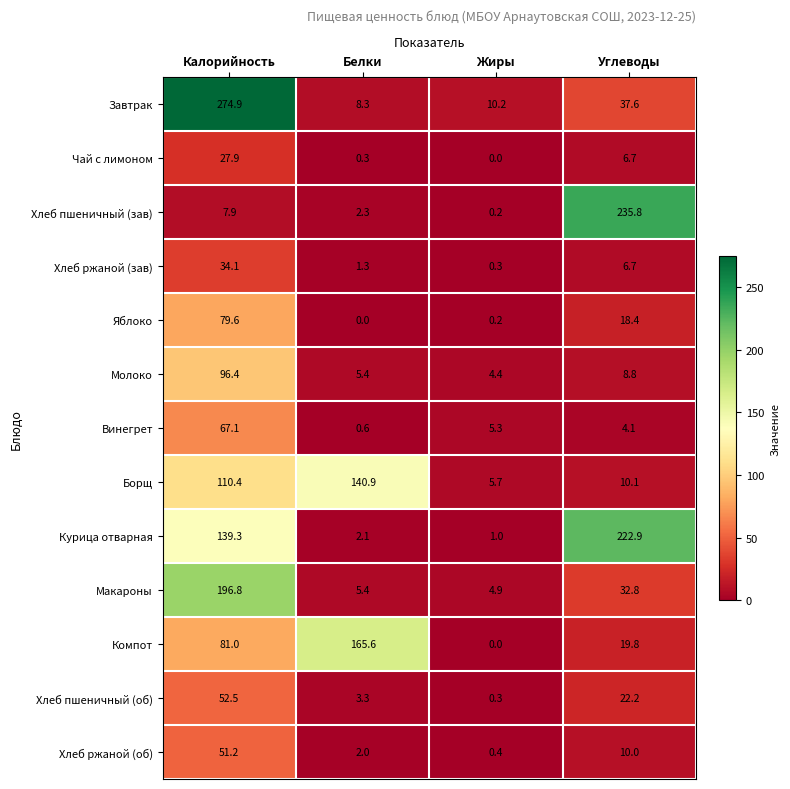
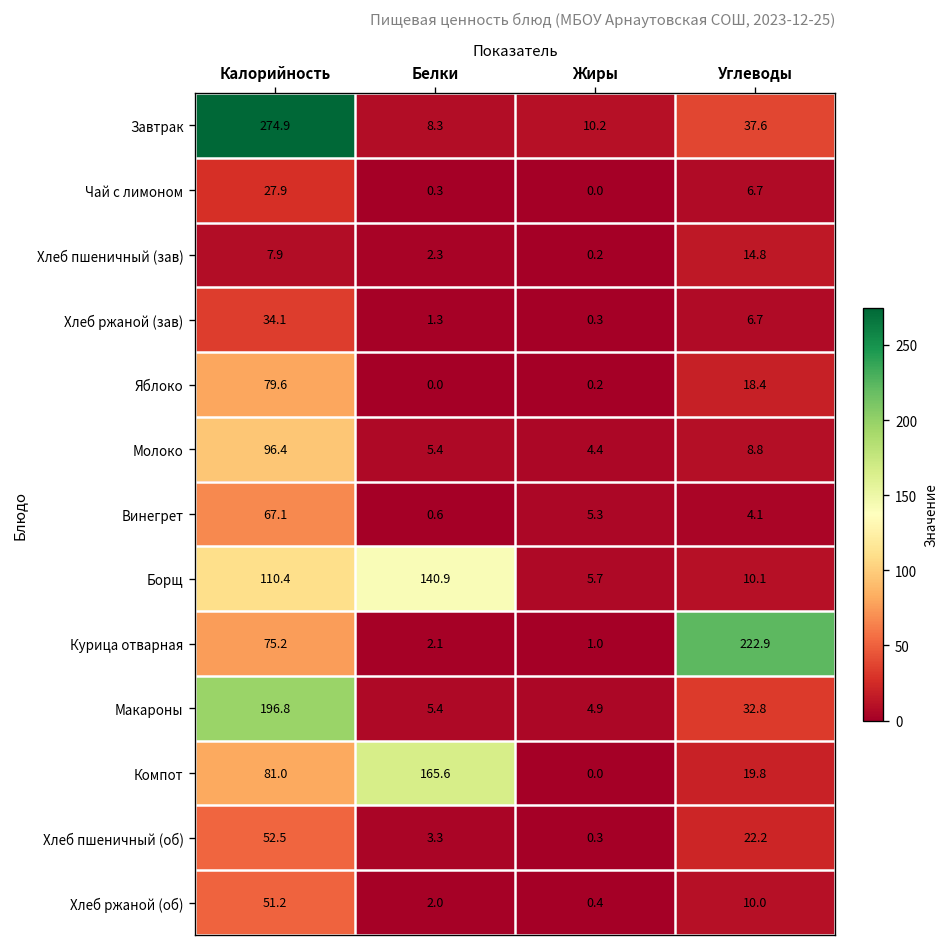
Хлеб пшеничный (зав), Углеводы: 235.8 -> 14.8
Курица отварная, Калорийность: 139.3 -> 75.2
